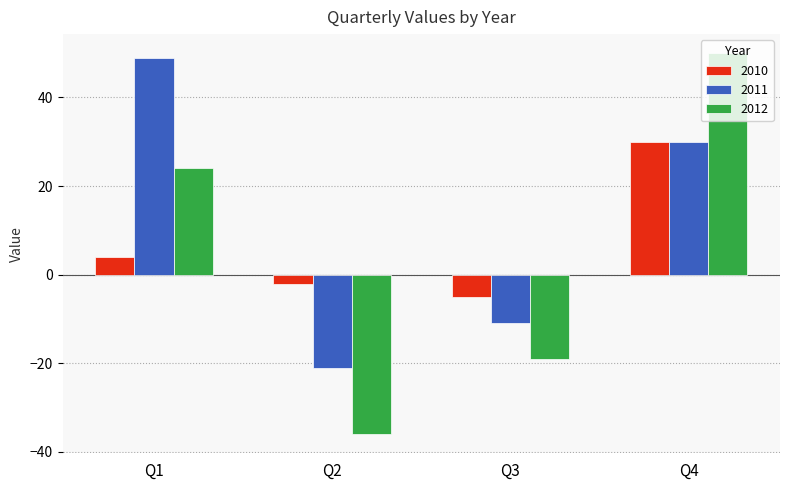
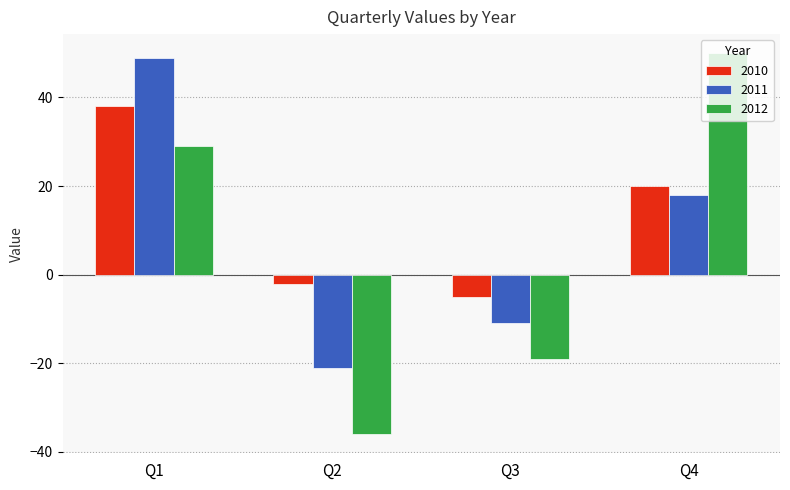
2010, Q1: 4 -> 38
2012, Q1: 24 -> 29
2010, Q4: 30 -> 20
2011, Q4: 30 -> 18
